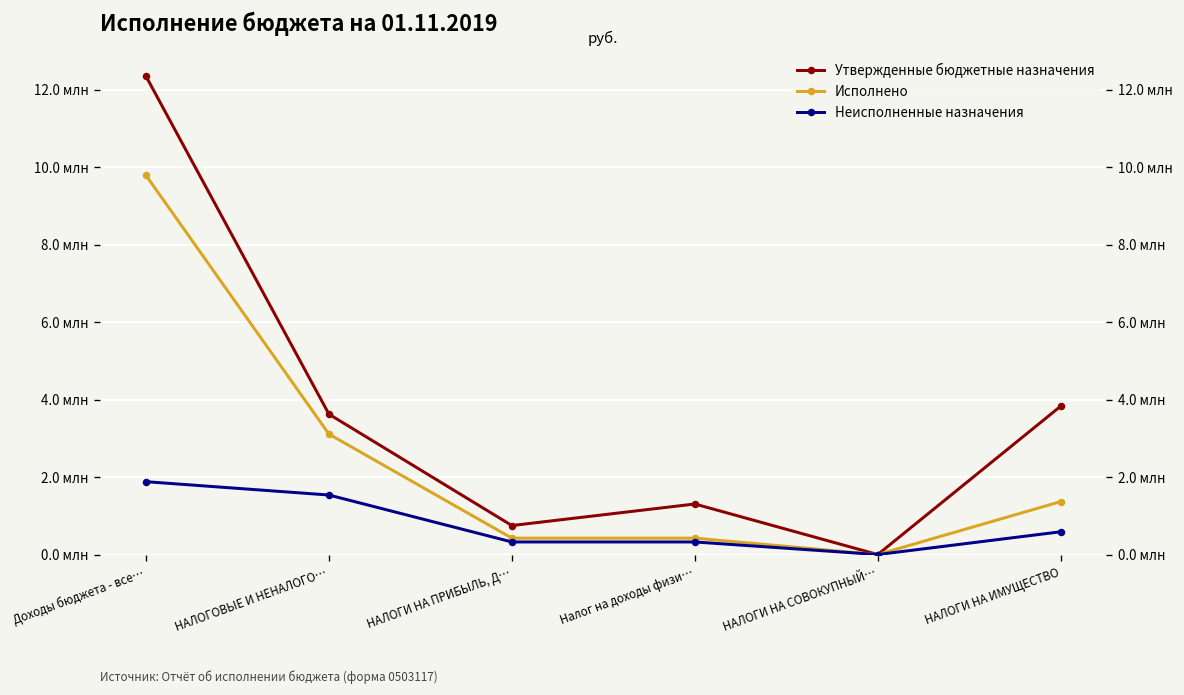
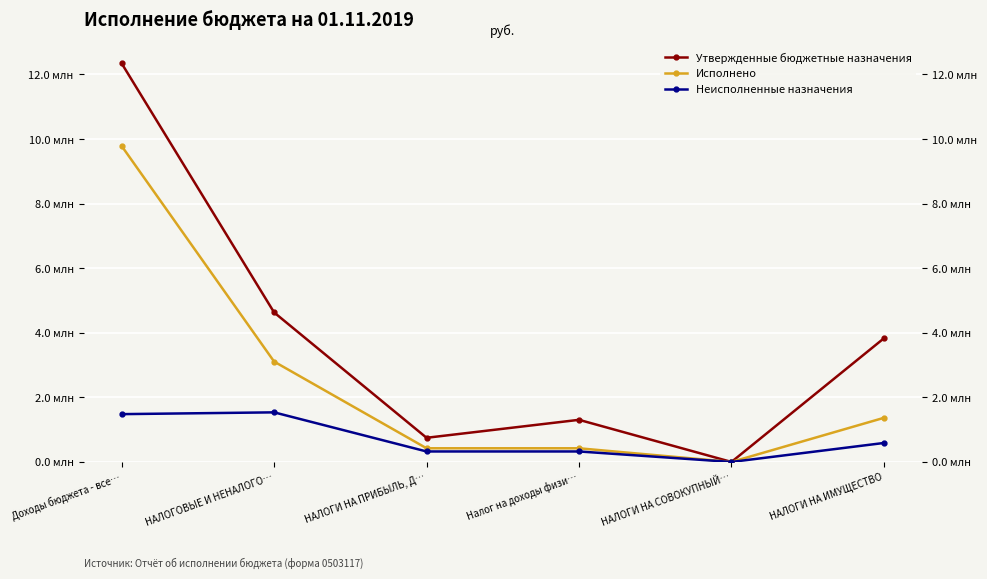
Неисполненные назначения, Доходы бюджета - все…: 1.9 млн -> 1.5 млн
Утвержденные бюджетные назначения, НАЛОГОВЫЕ И НЕНАЛОГО…: 3.6 млн -> 4.6 млн
